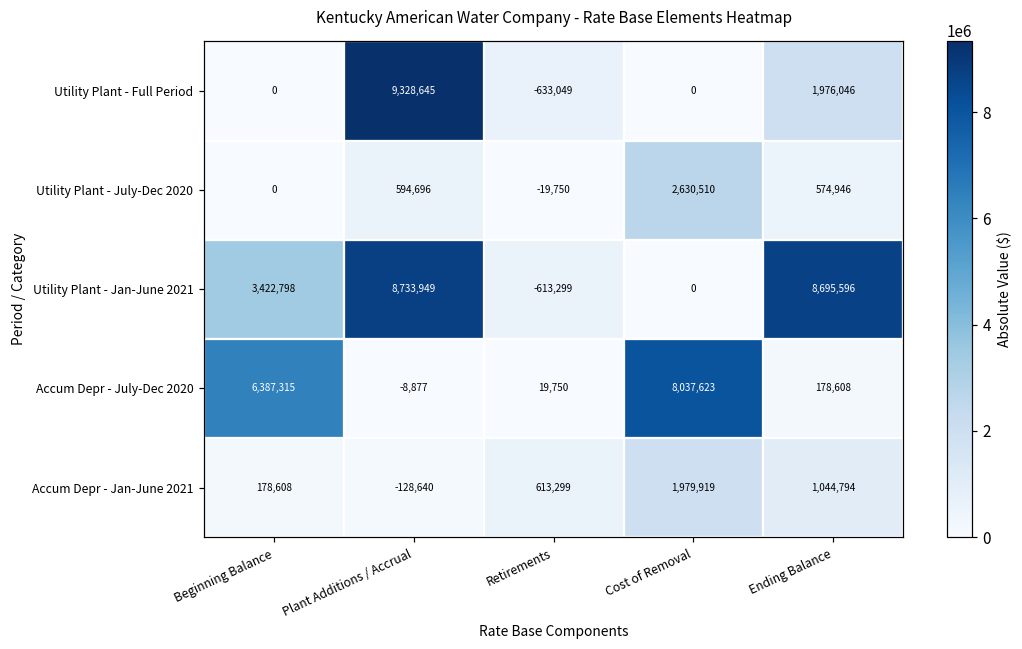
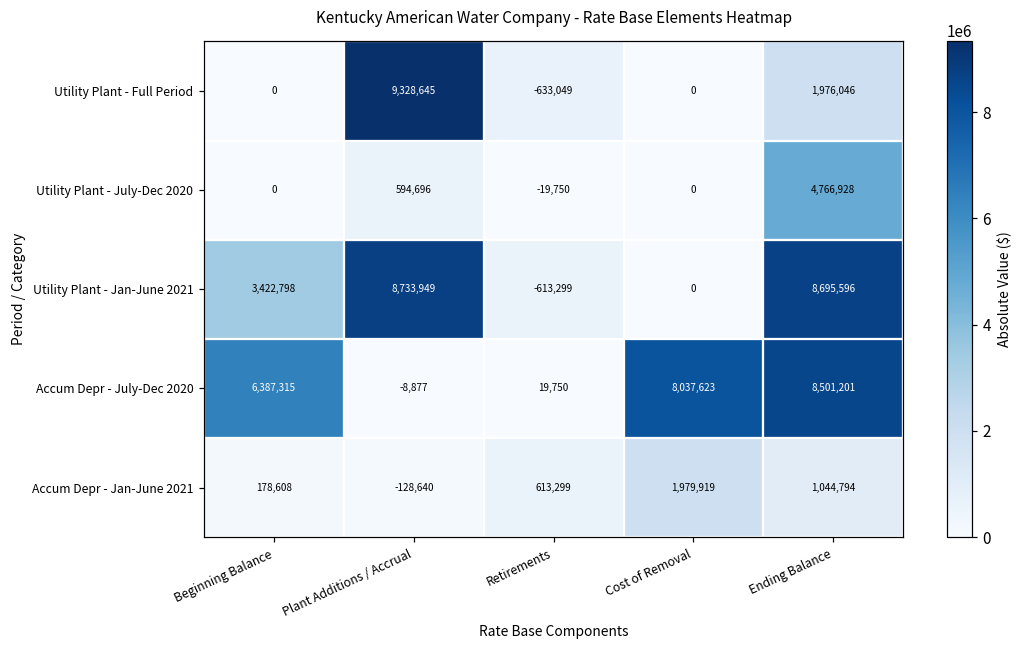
Utility Plant - July-Dec 2020, Cost of Removal: 2,630,510 -> 0
Utility Plant - July-Dec 2020, Ending Balance: 574,946 -> 4,766,928
Accum Depr - July-Dec 2020, Ending Balance: 178,608 -> 8,501,201
